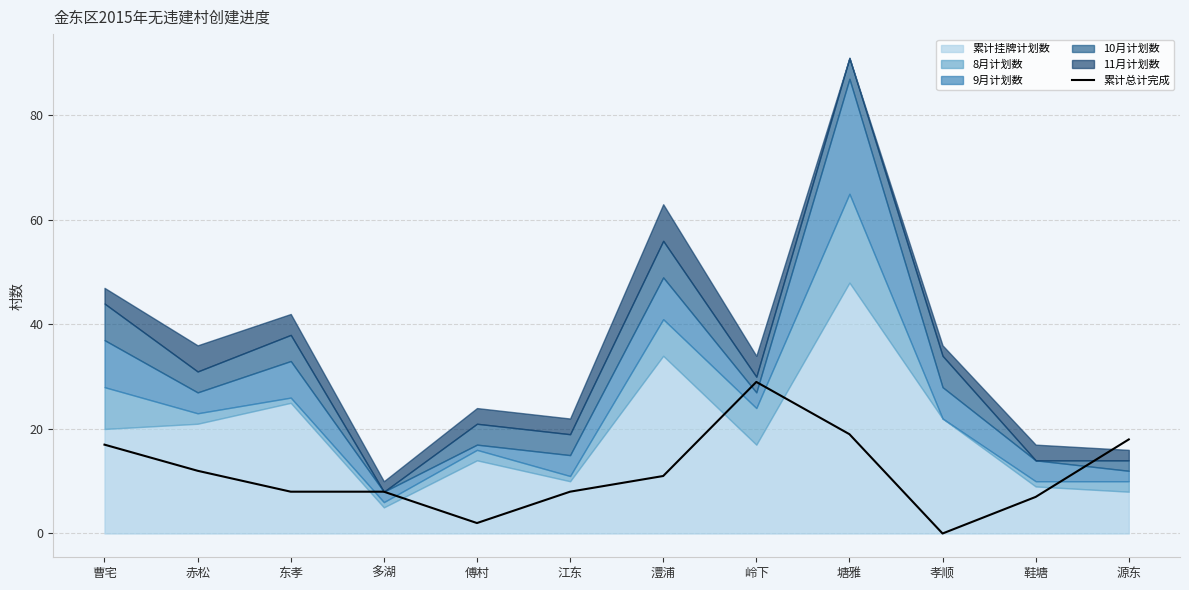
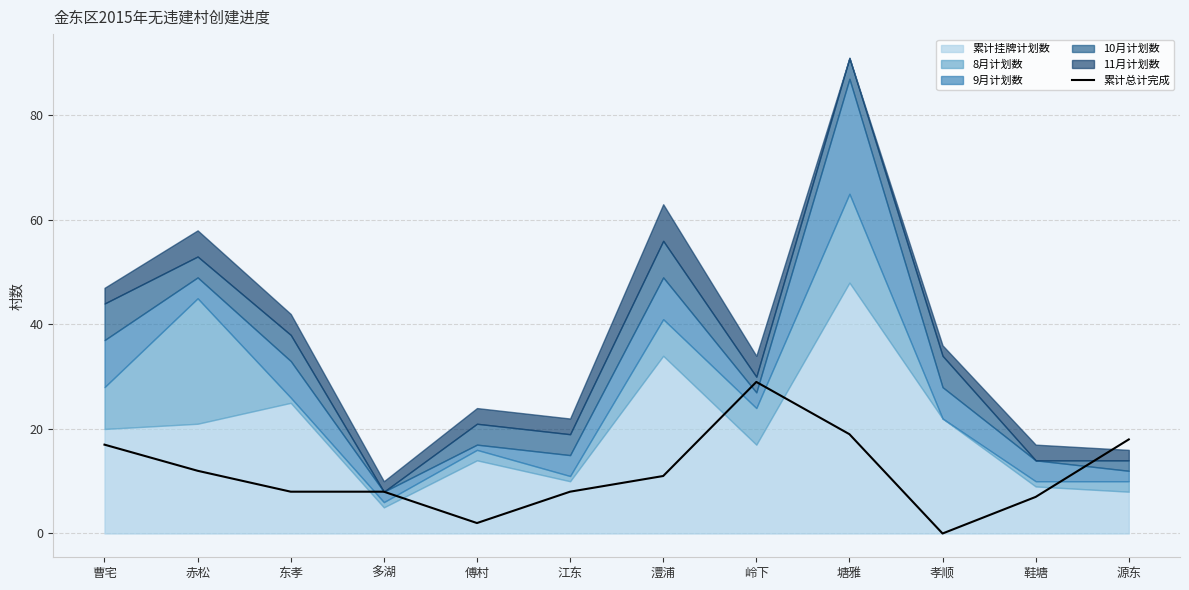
8月计划数, 赤松: 2 -> 24
